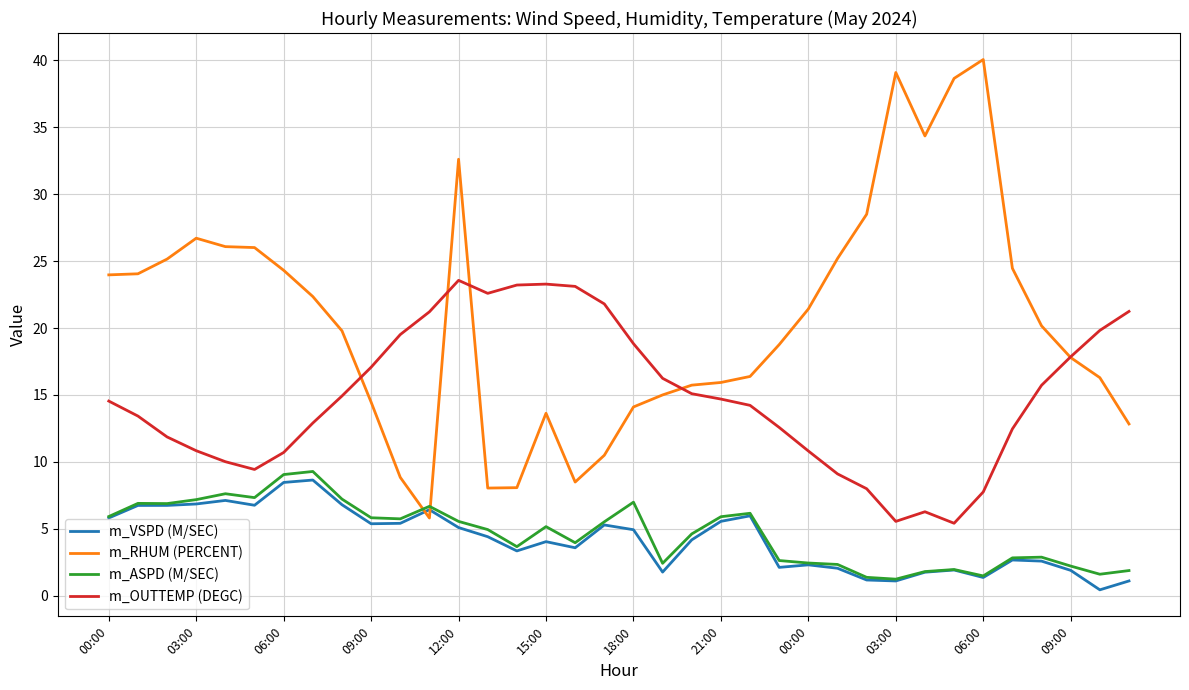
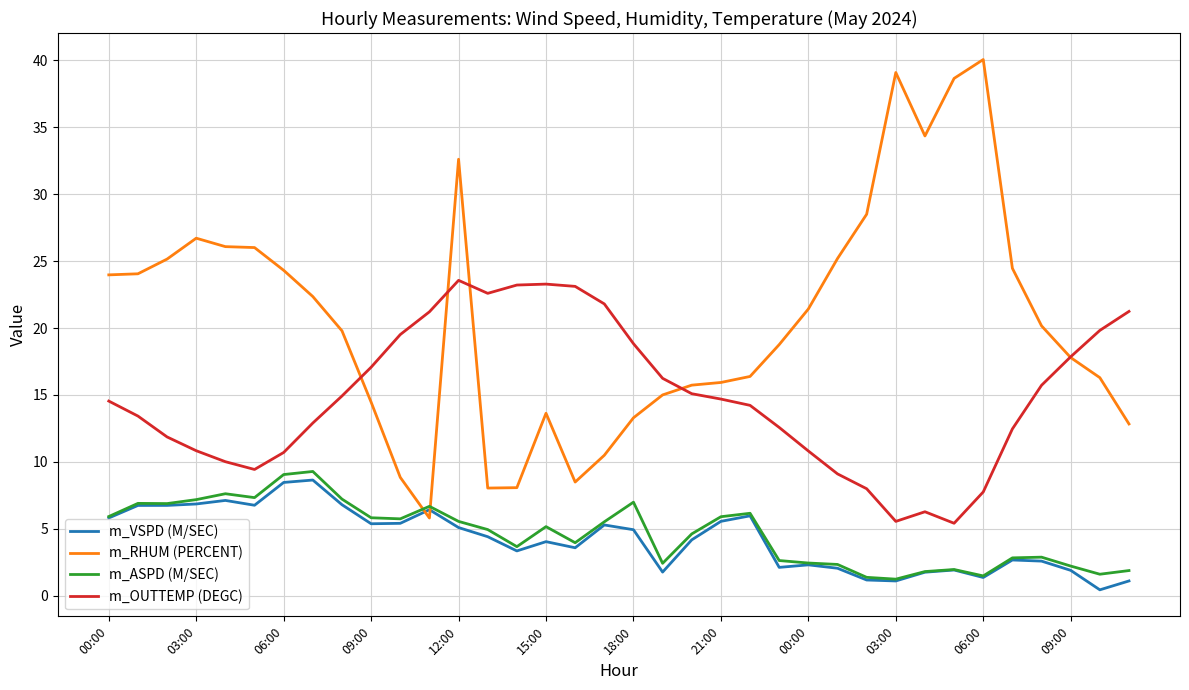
m_RHUM (PERCENT), 18:00: 14.1 -> 13.3
